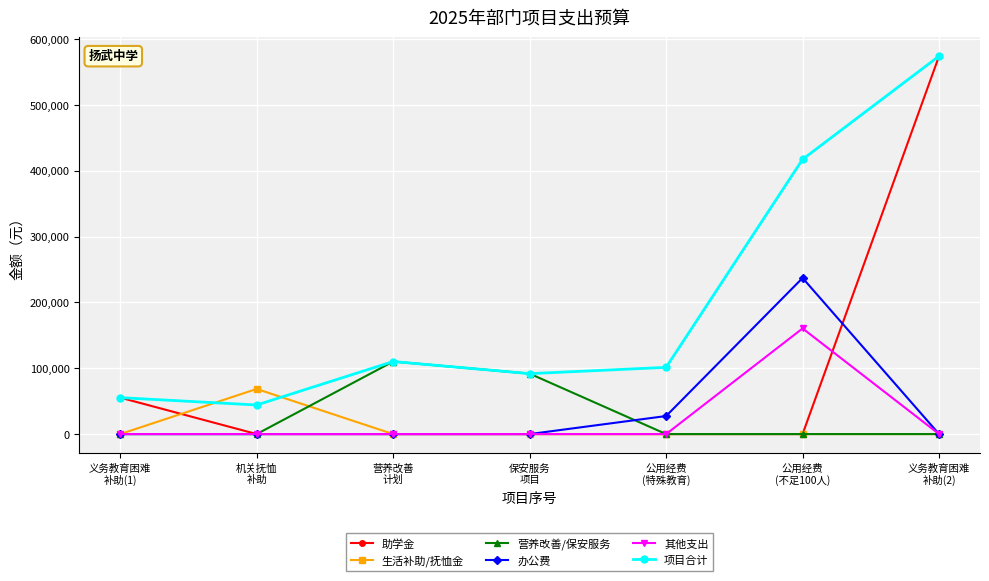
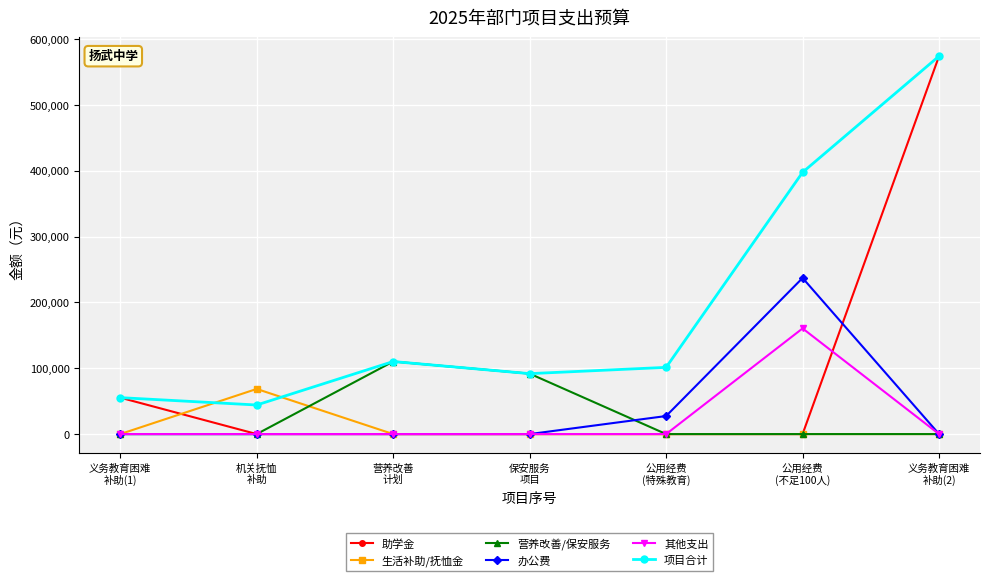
项目合计, 公用经费 (不足100人): 420,000 -> 400,000
